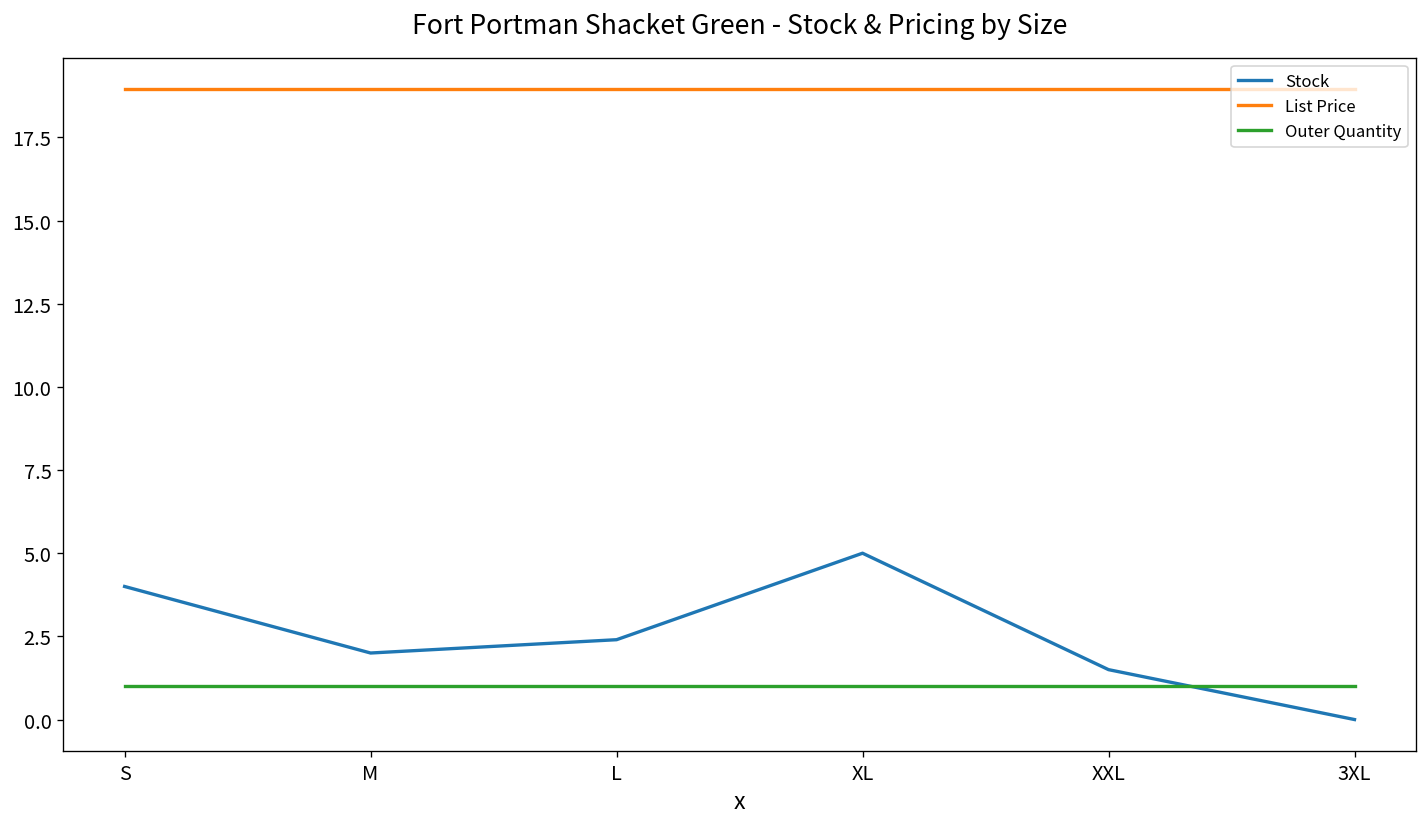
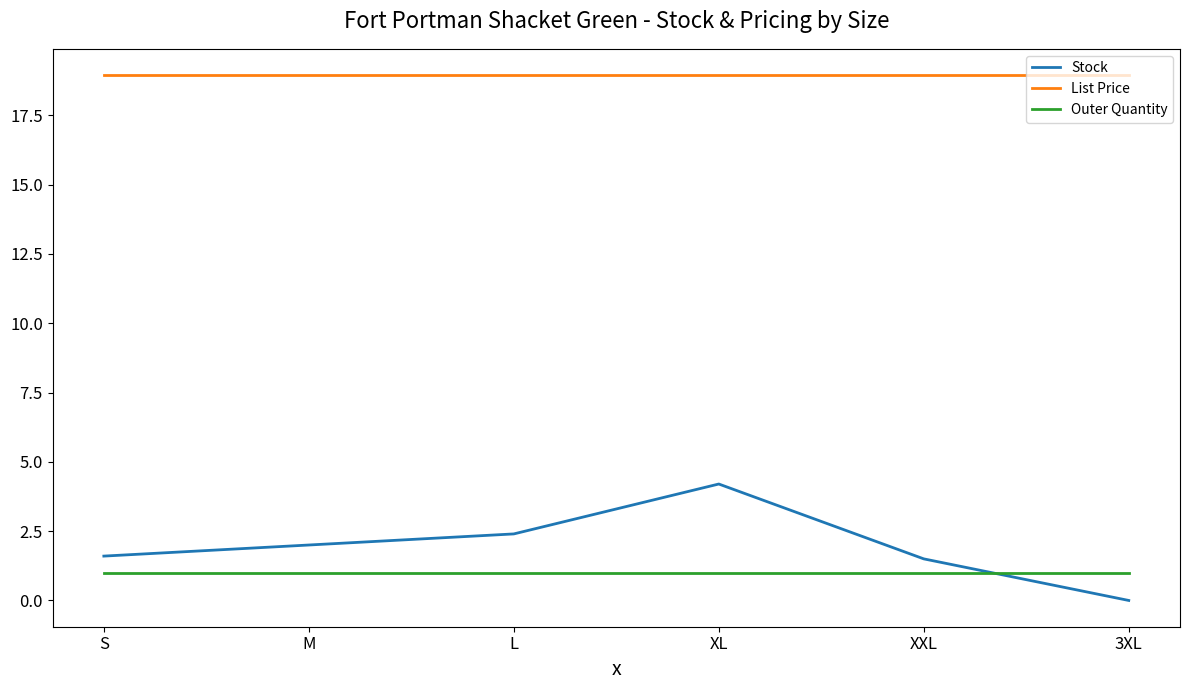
Stock, S: 4.0 -> 1.6
Stock, XL: 5.0 -> 4.2
